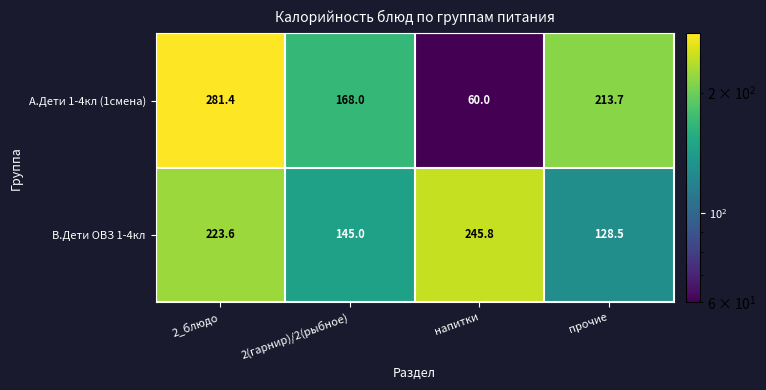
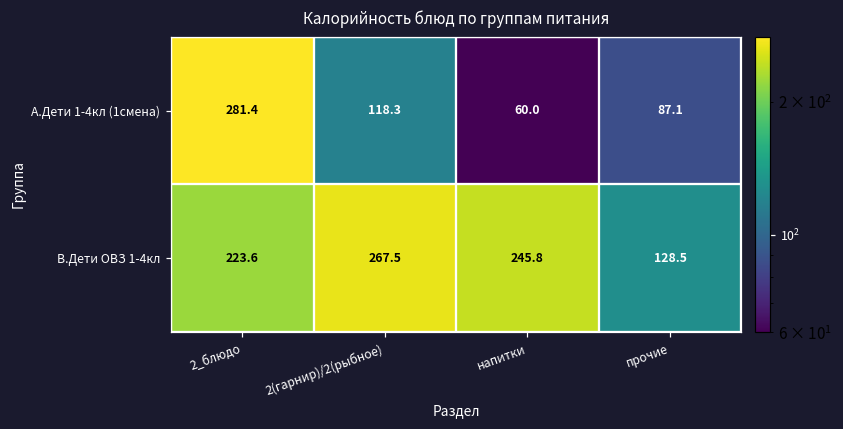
А.Дети 1-4кл (1смена), 2(гарнир)/2(рыбное): 168.0 -> 118.3
А.Дети 1-4кл (1смена), прочие: 213.7 -> 87.1
В.Дети ОВЗ 1-4кл, 2(гарнир)/2(рыбное): 145.0 -> 267.5
